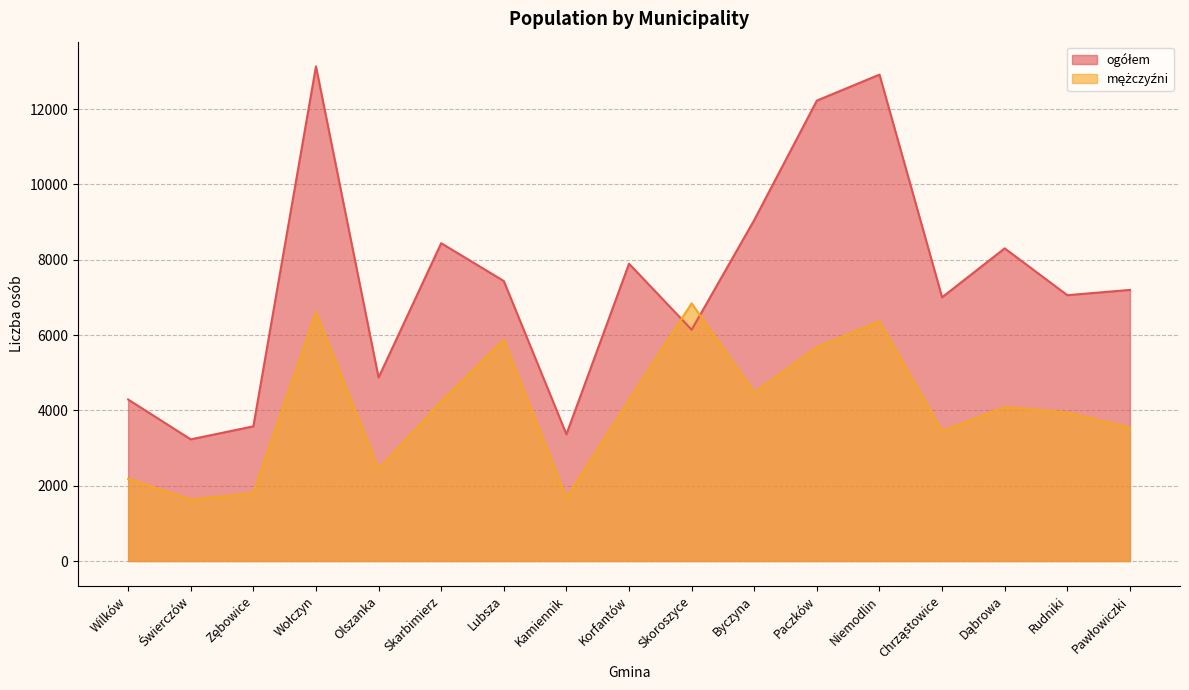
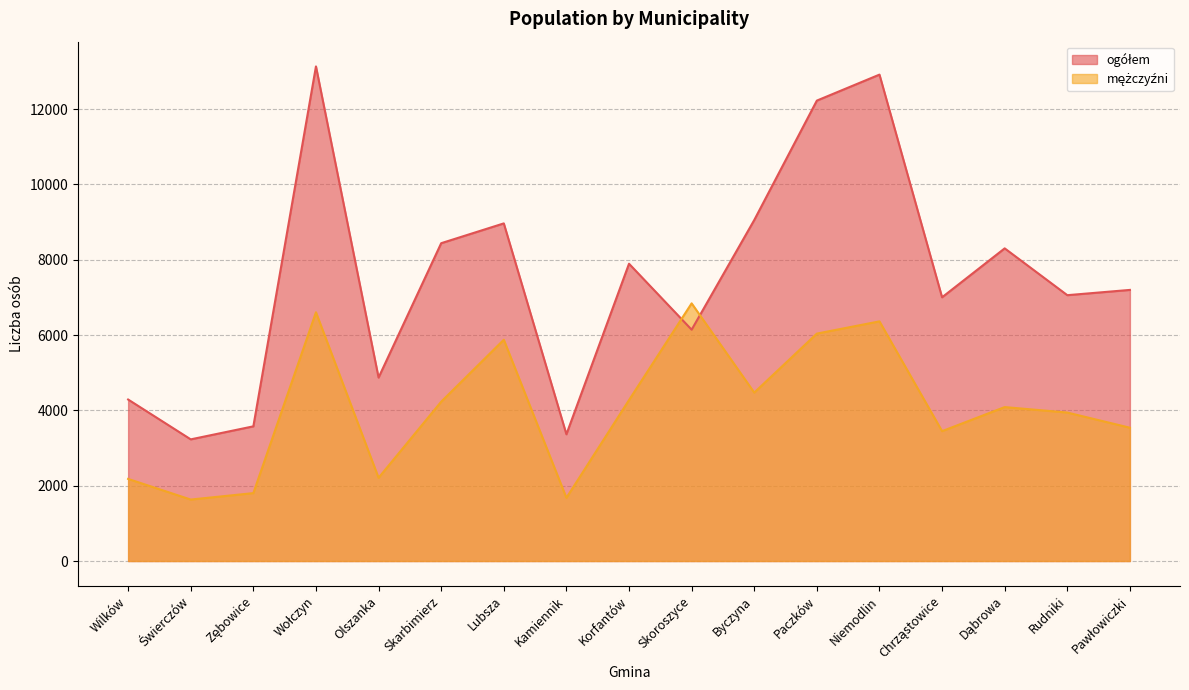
mężczyźni, Olszanka: 2400 -> 2200
ogółem, Lubsza: 7400 -> 9000
mężczyźni, Paczków: 5700 -> 6000
